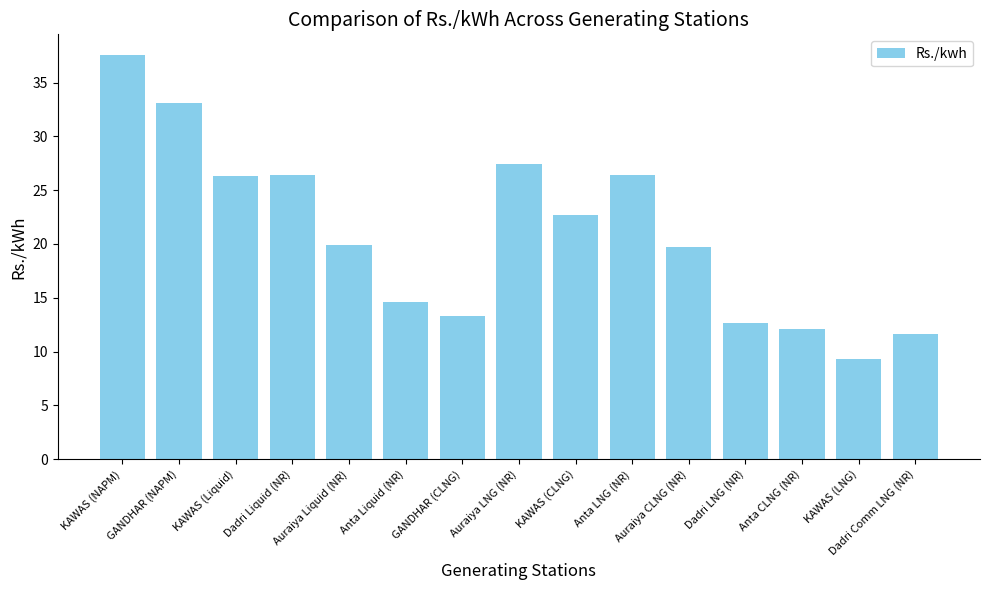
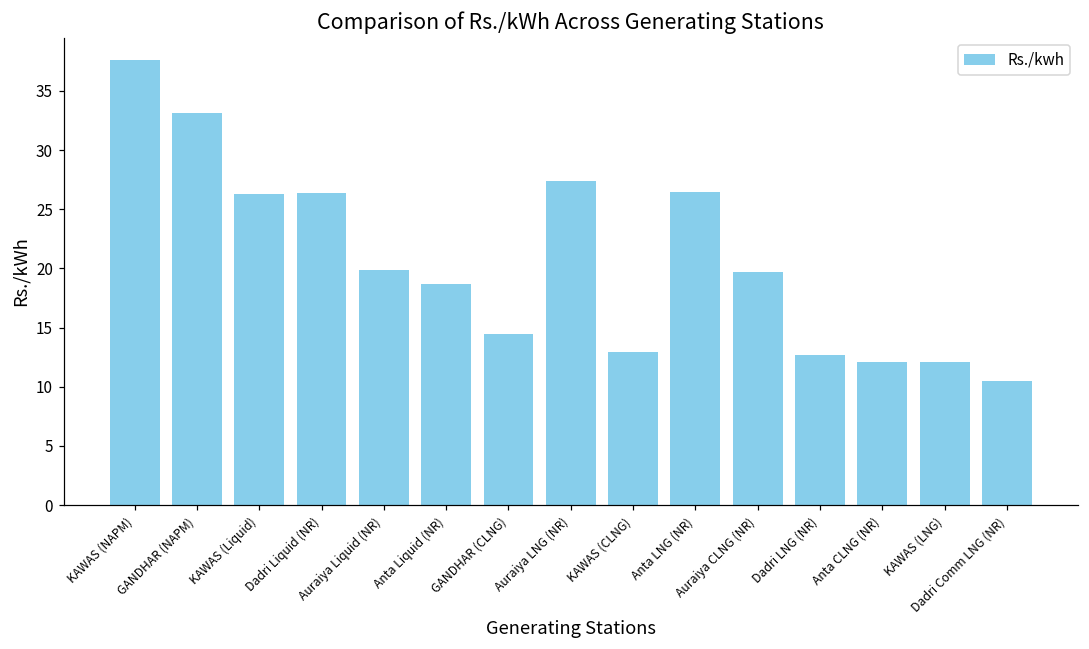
Anta Liquid (NR): 14.6 -> 18.7
GANDHAR (CLNG): 13.3 -> 14.5
KAWAS (CLNG): 22.7 -> 12.9
KAWAS (LNG): 9.3 -> 12.1
Dadri Comm LNG (NR): 11.6 -> 10.5
